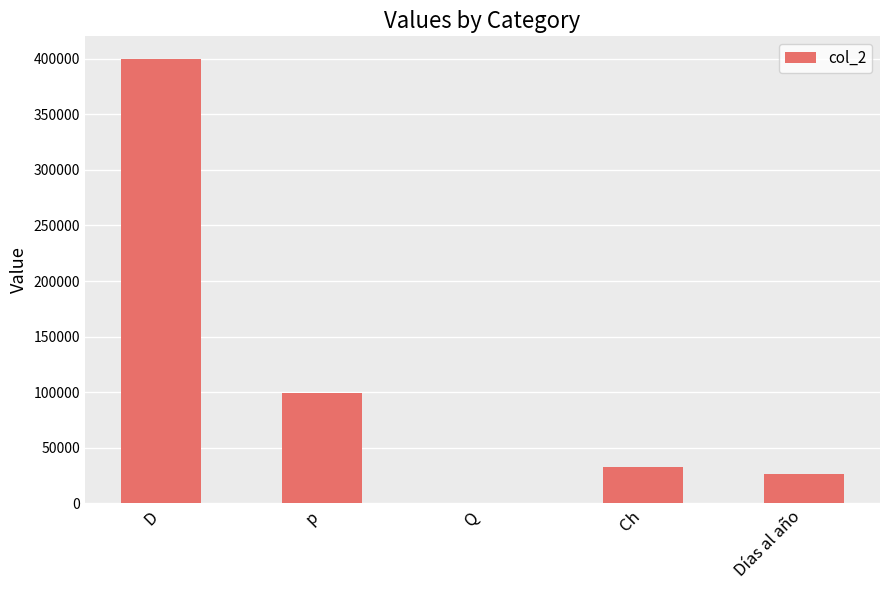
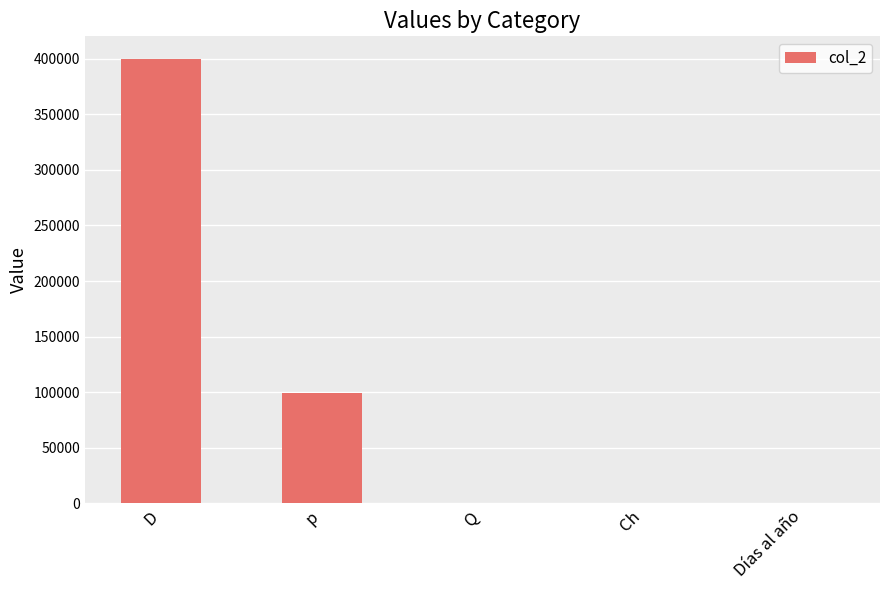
Ch: 33000 -> 0
Días al año: 26000 -> 0
